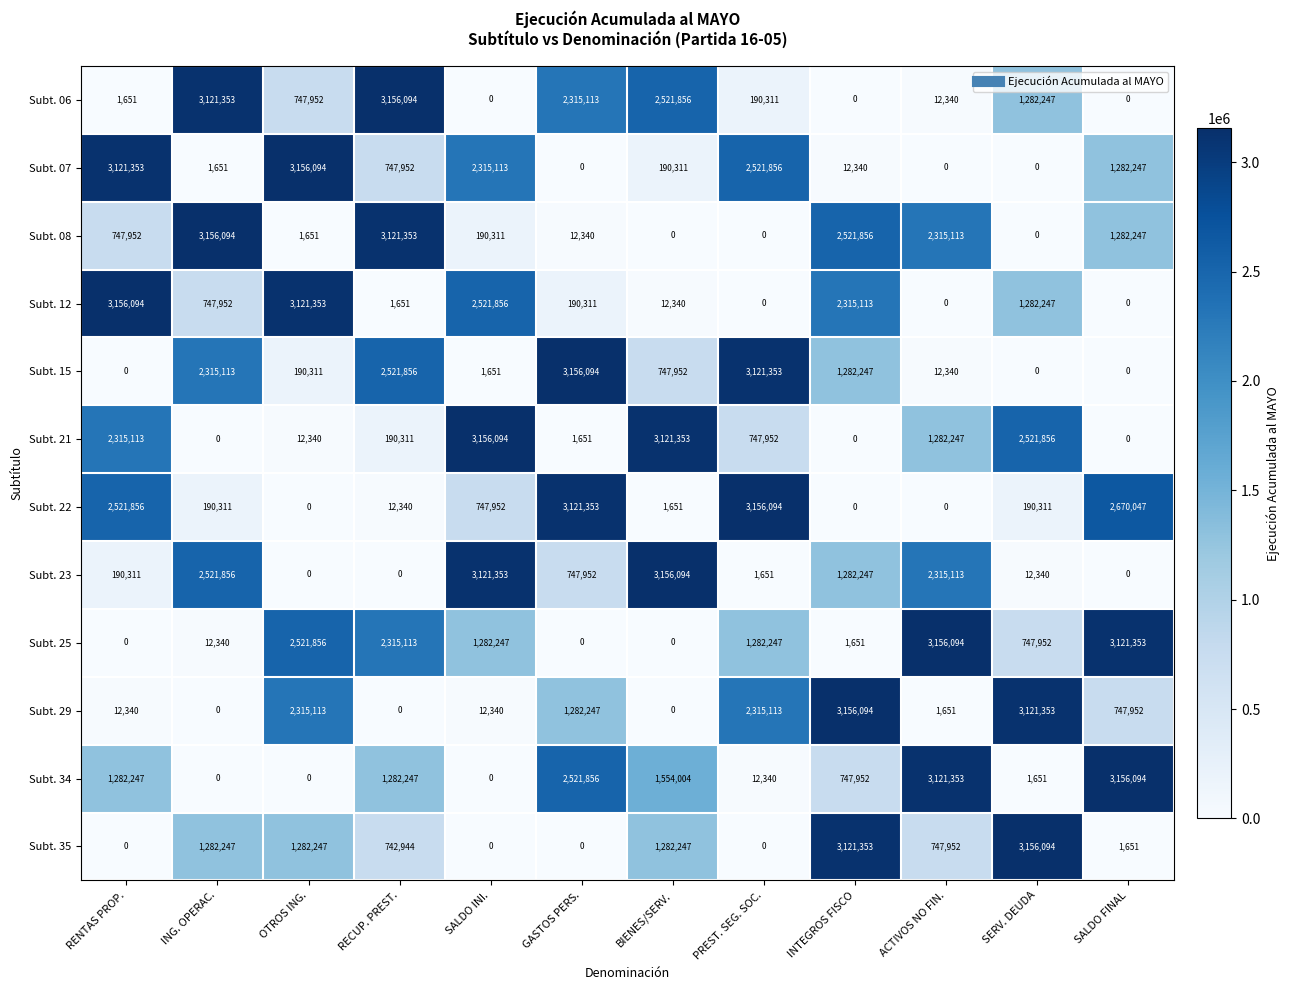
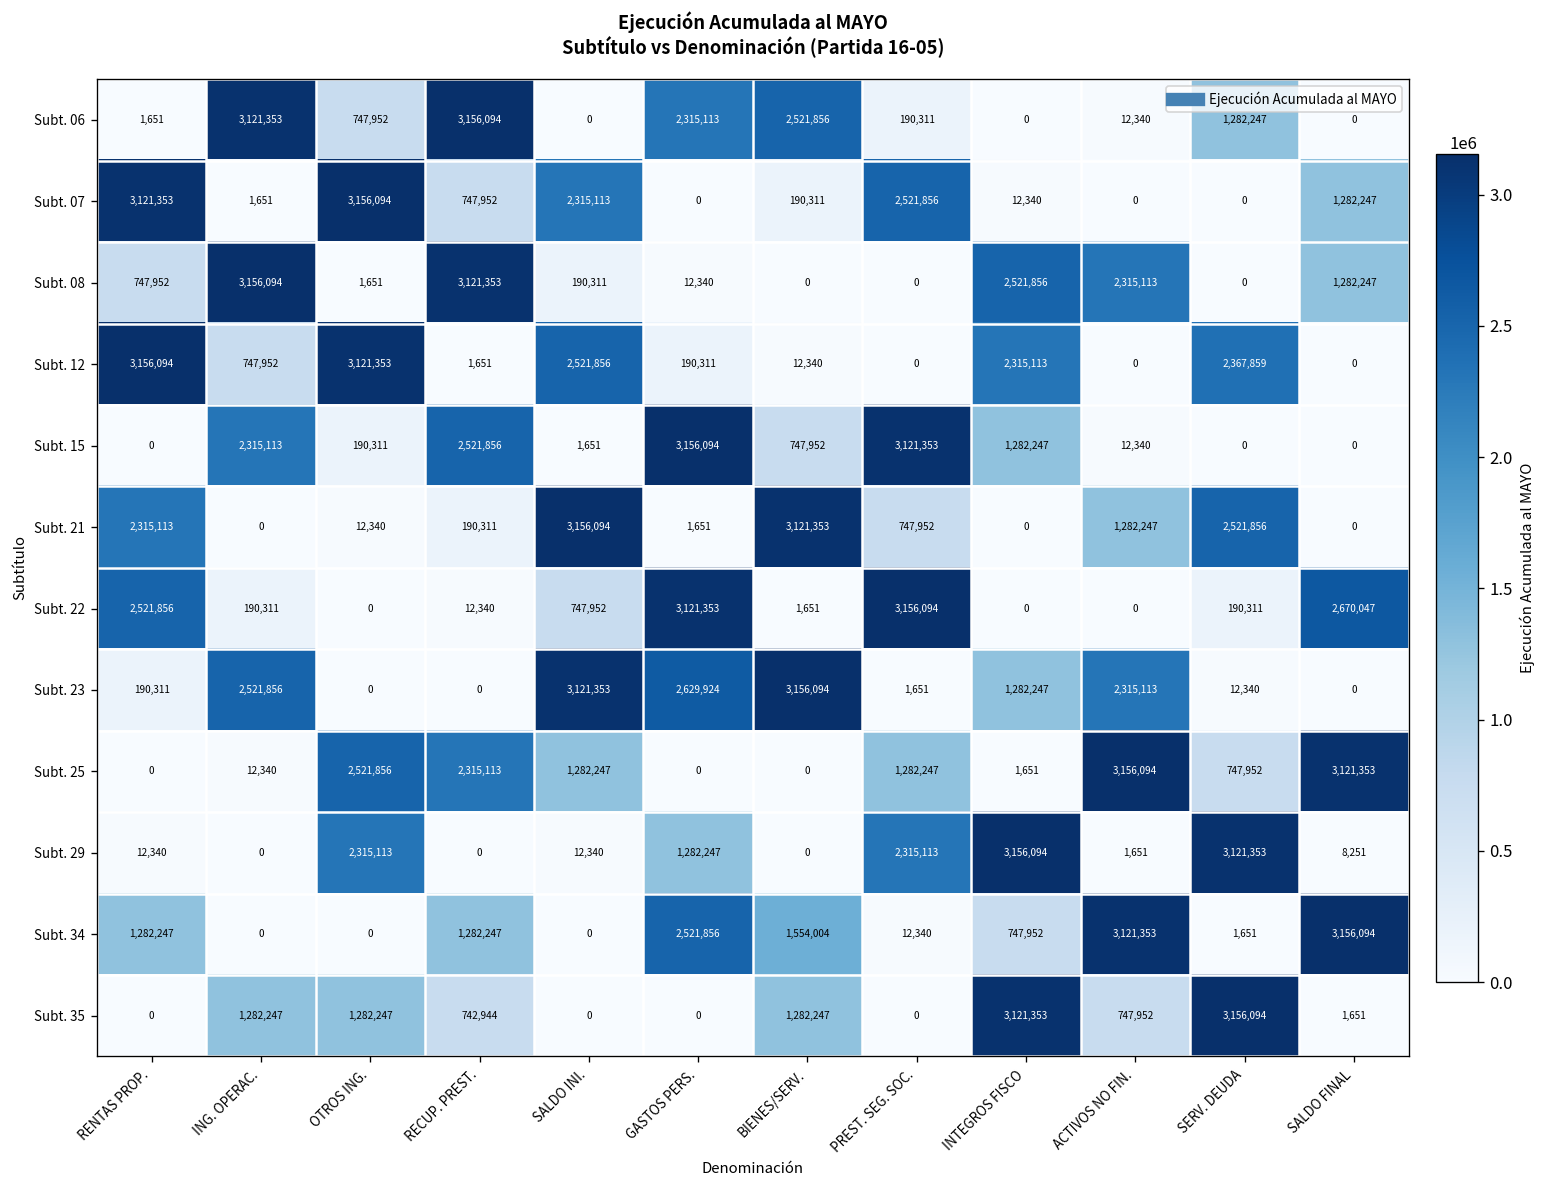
Subt. 12, SERV. DEUDA: 1,282,247 -> 2,367,859
Subt. 23, GASTOS PERS.: 747,952 -> 2,629,924
Subt. 29, SALDO FINAL: 747,952 -> 8,251
